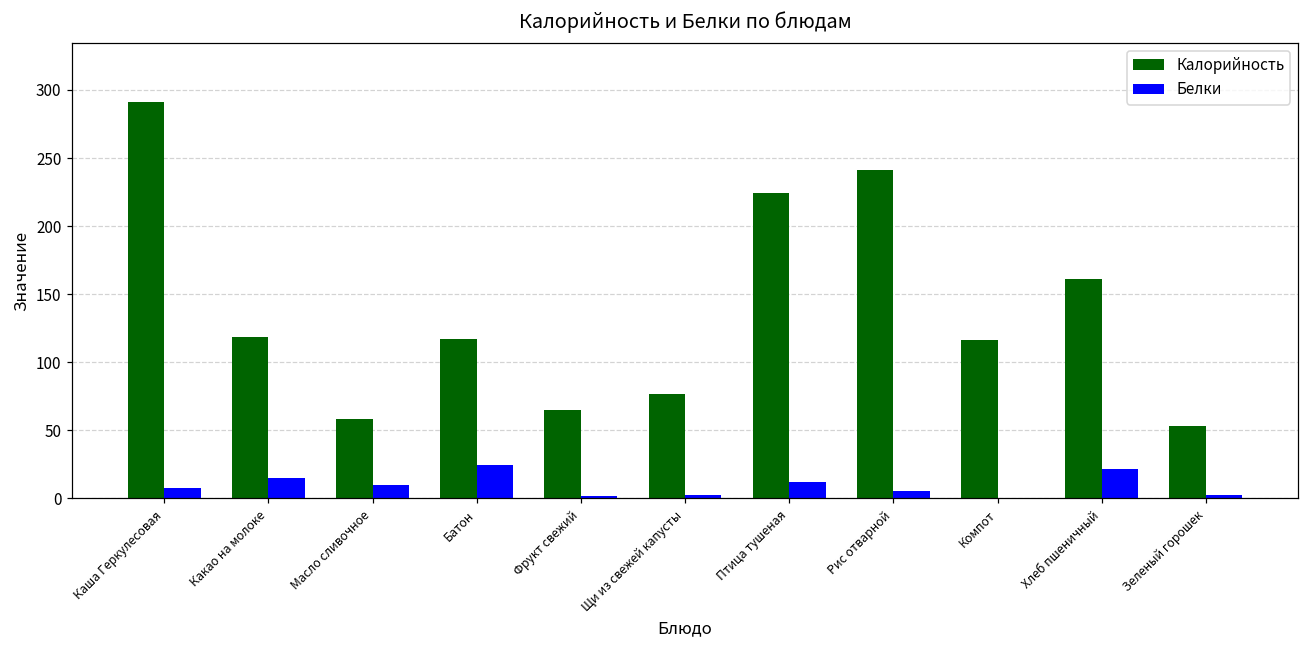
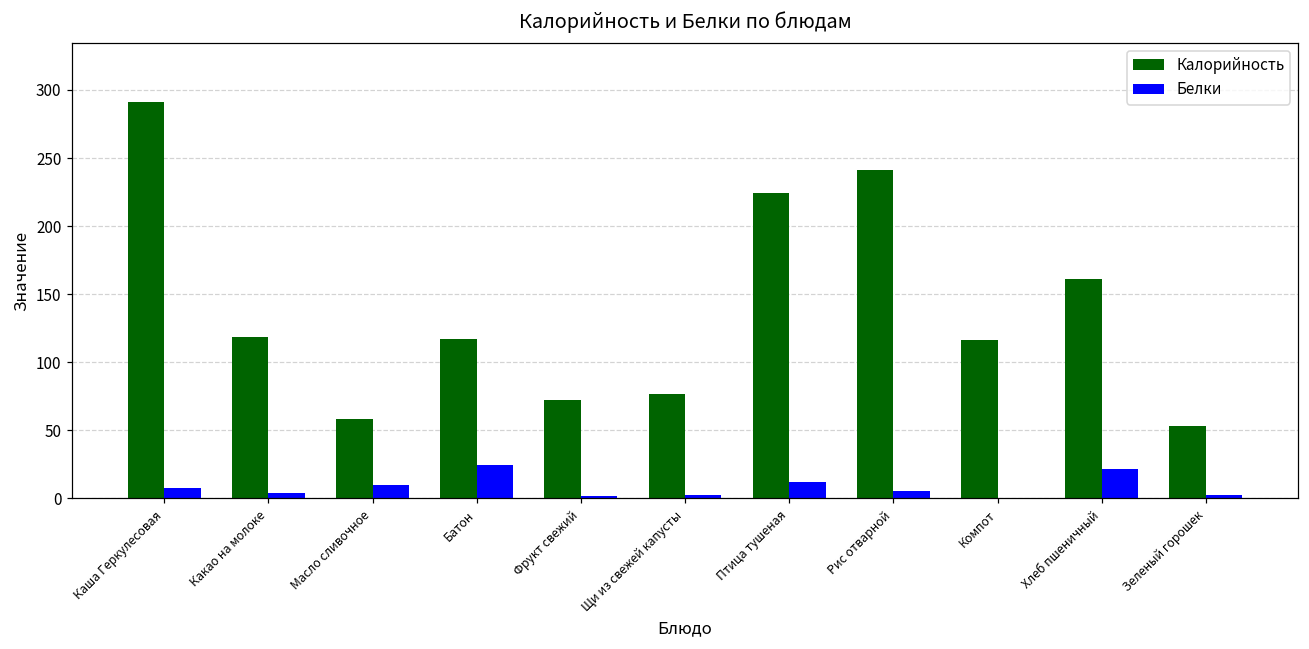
Белки, Какао на молоке: 15 -> 4
Калорийность, Фрукт свежий: 65 -> 72
